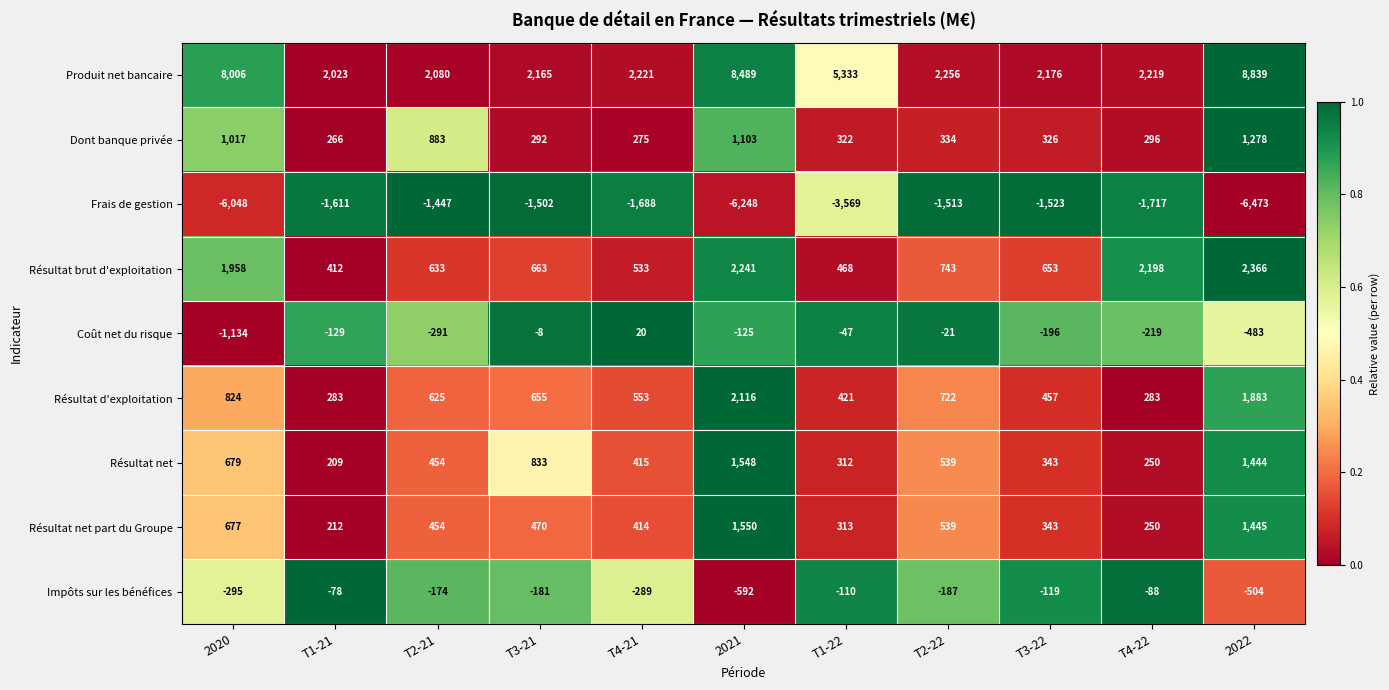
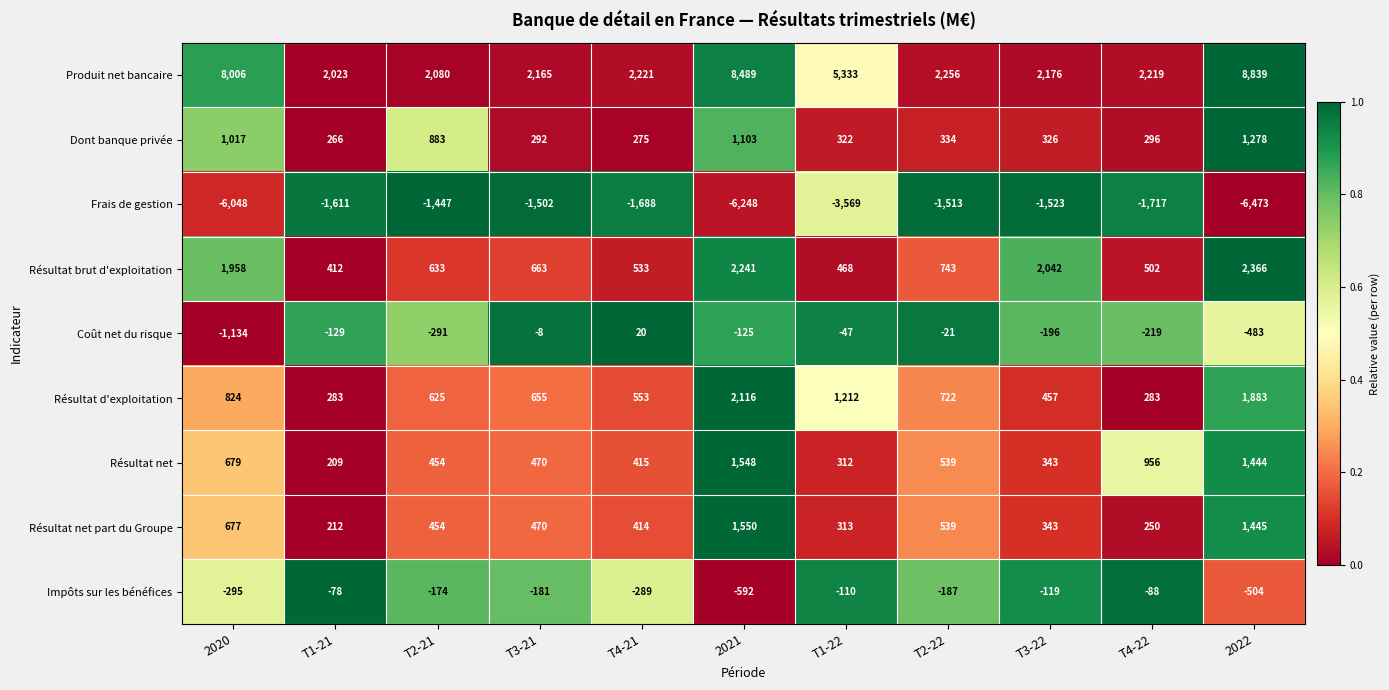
Résultat brut d'exploitation, T3-22: 653 -> 2,042
Résultat brut d'exploitation, T4-22: 2,198 -> 502
Résultat d'exploitation, T1-22: 421 -> 1,212
Résultat net, T3-21: 833 -> 470
Résultat net, T4-22: 250 -> 956
